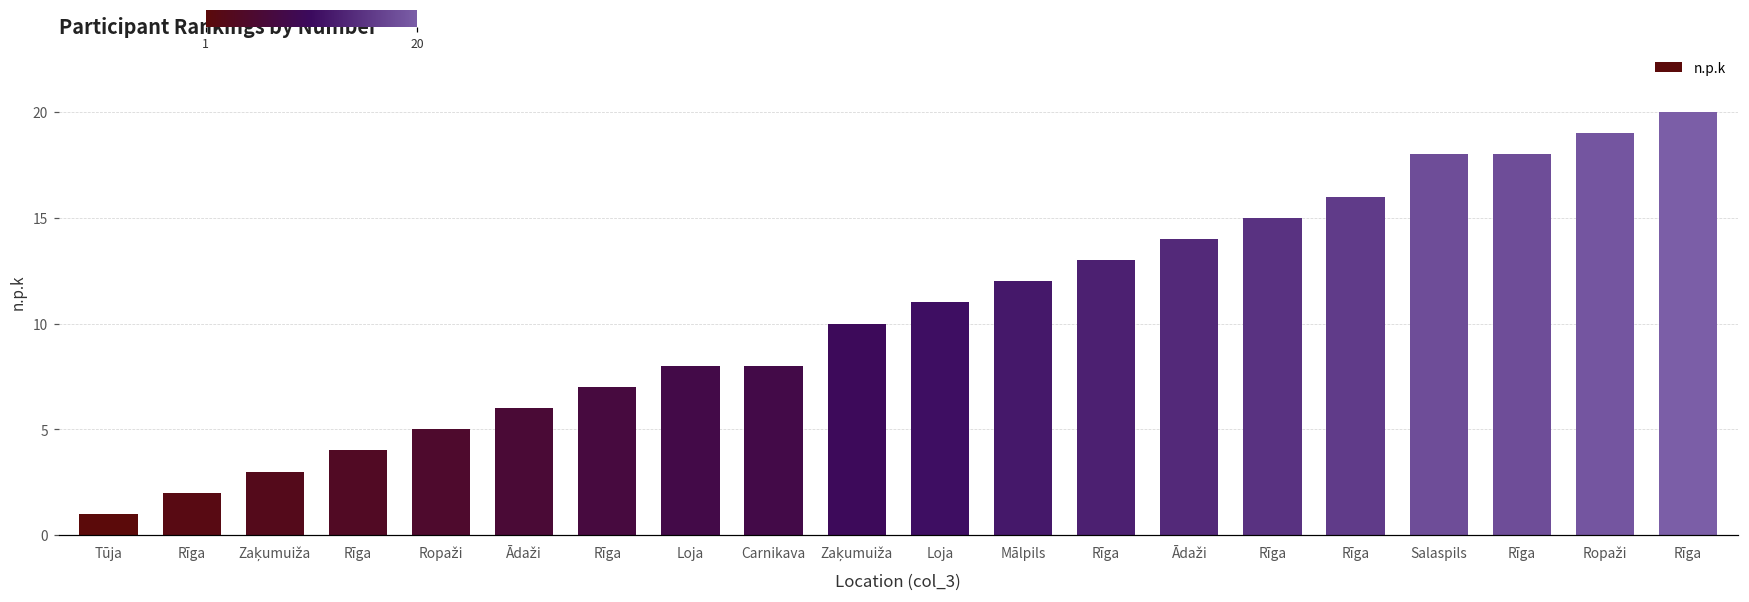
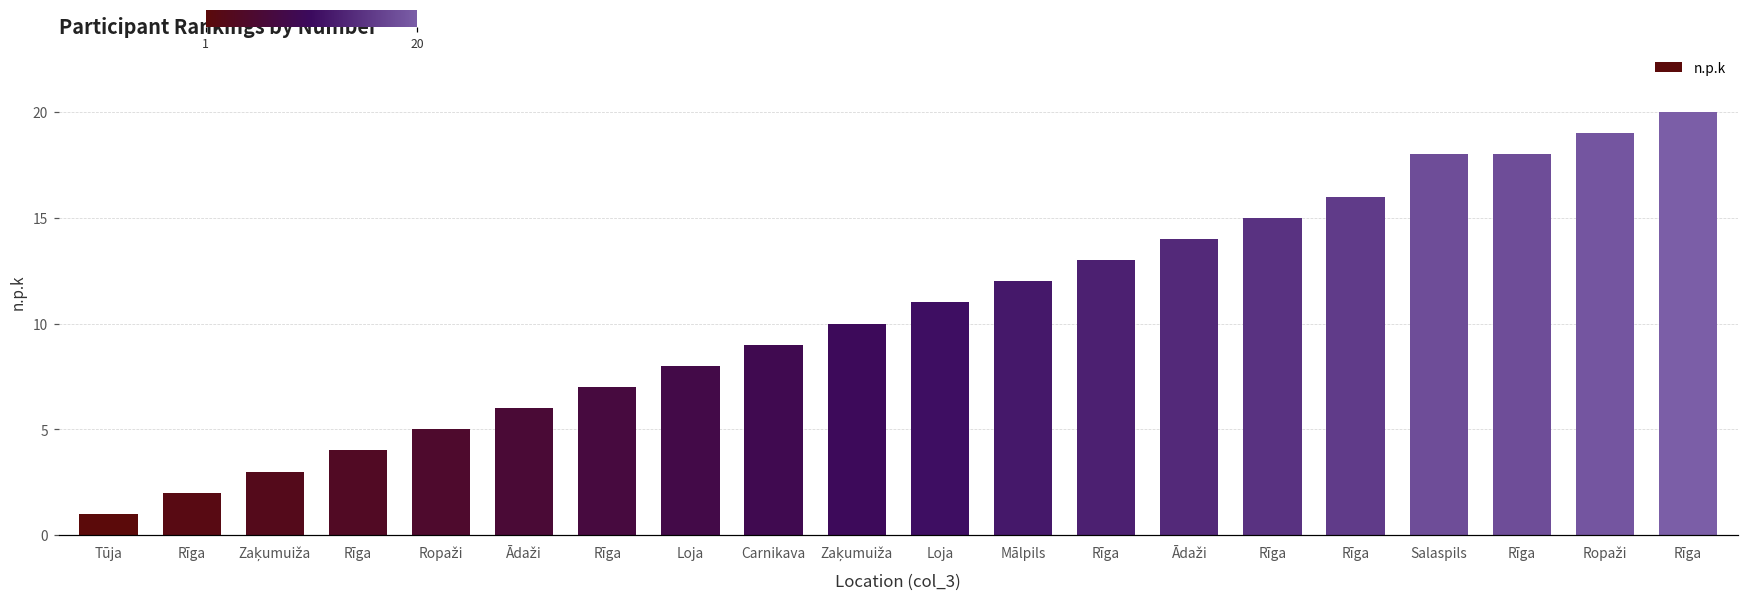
Carnikava: 8 -> 9
